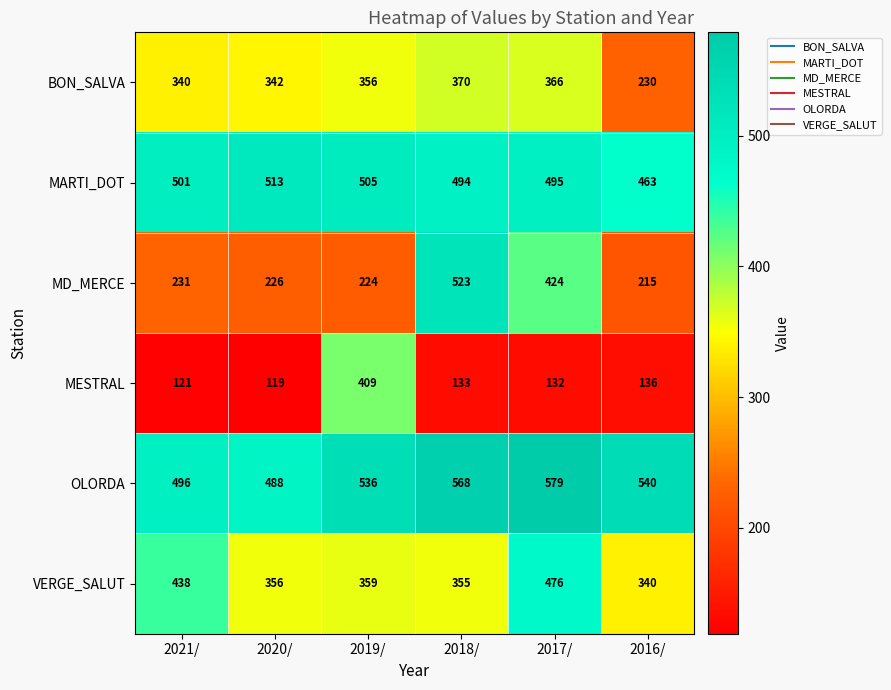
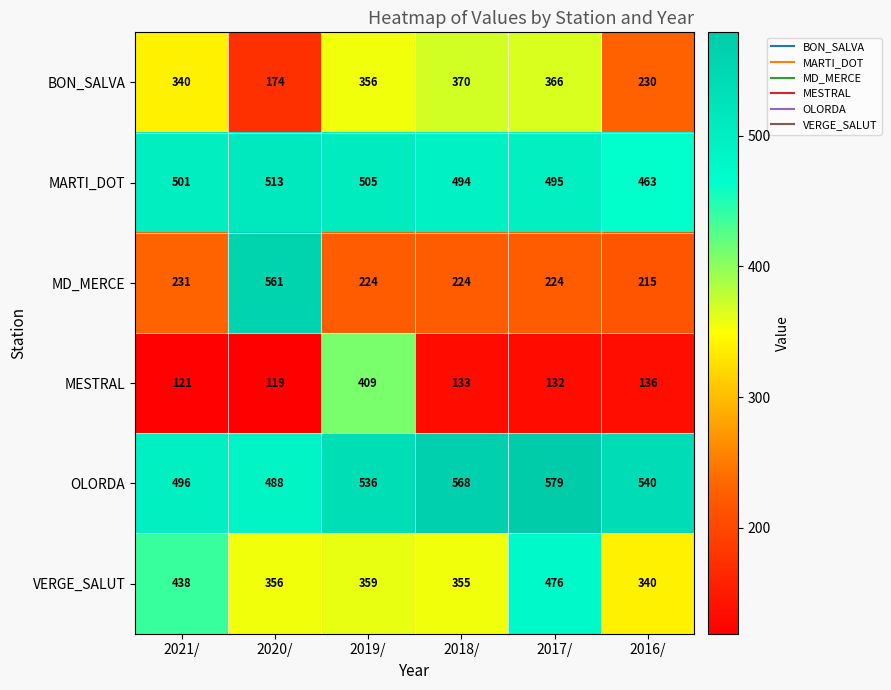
BON_SALVA, 2020/: 342 -> 174
MD_MERCE, 2020/: 226 -> 561
MD_MERCE, 2018/: 523 -> 224
MD_MERCE, 2017/: 424 -> 224
